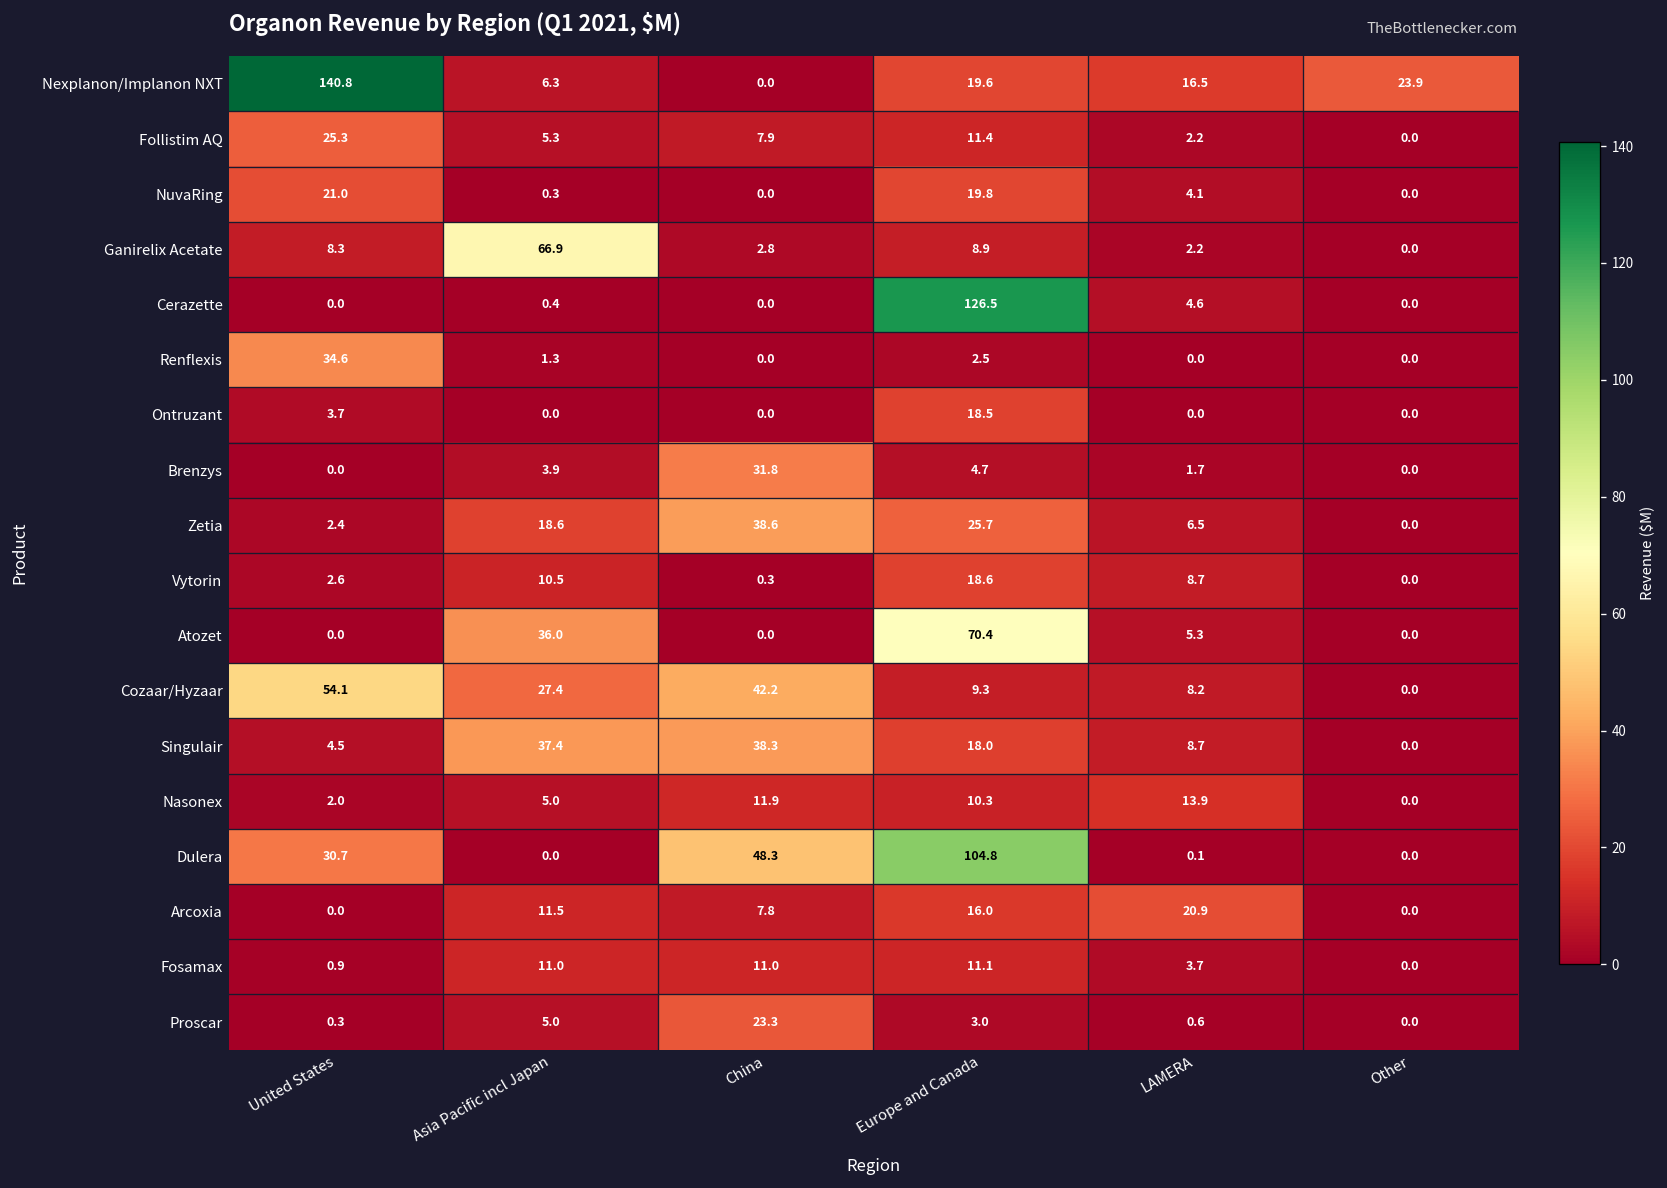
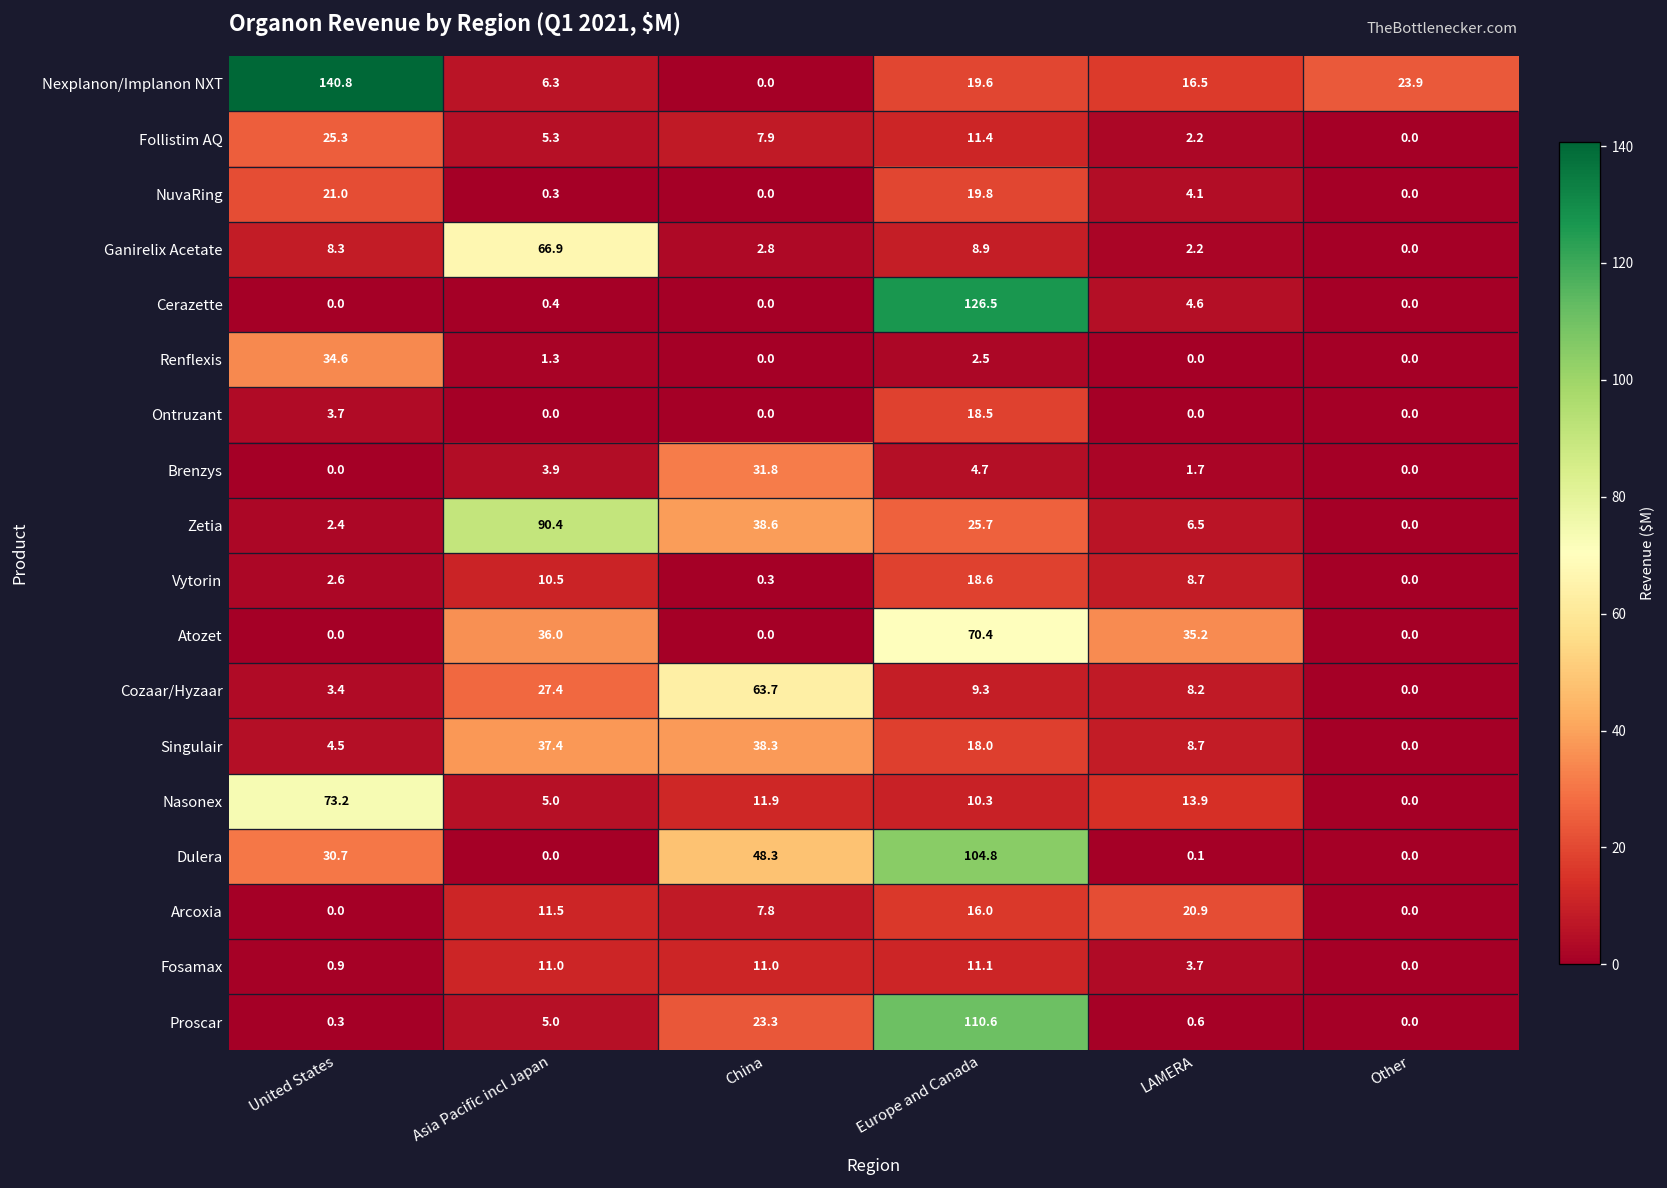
Zetia, Asia Pacific incl Japan: 18.6 -> 90.4
Atozet, LAMERA: 5.3 -> 35.2
Cozaar/Hyzaar, United States: 54.1 -> 3.4
Cozaar/Hyzaar, China: 42.2 -> 63.7
Nasonex, United States: 2.0 -> 73.2
Proscar, Europe and Canada: 3.0 -> 110.6
